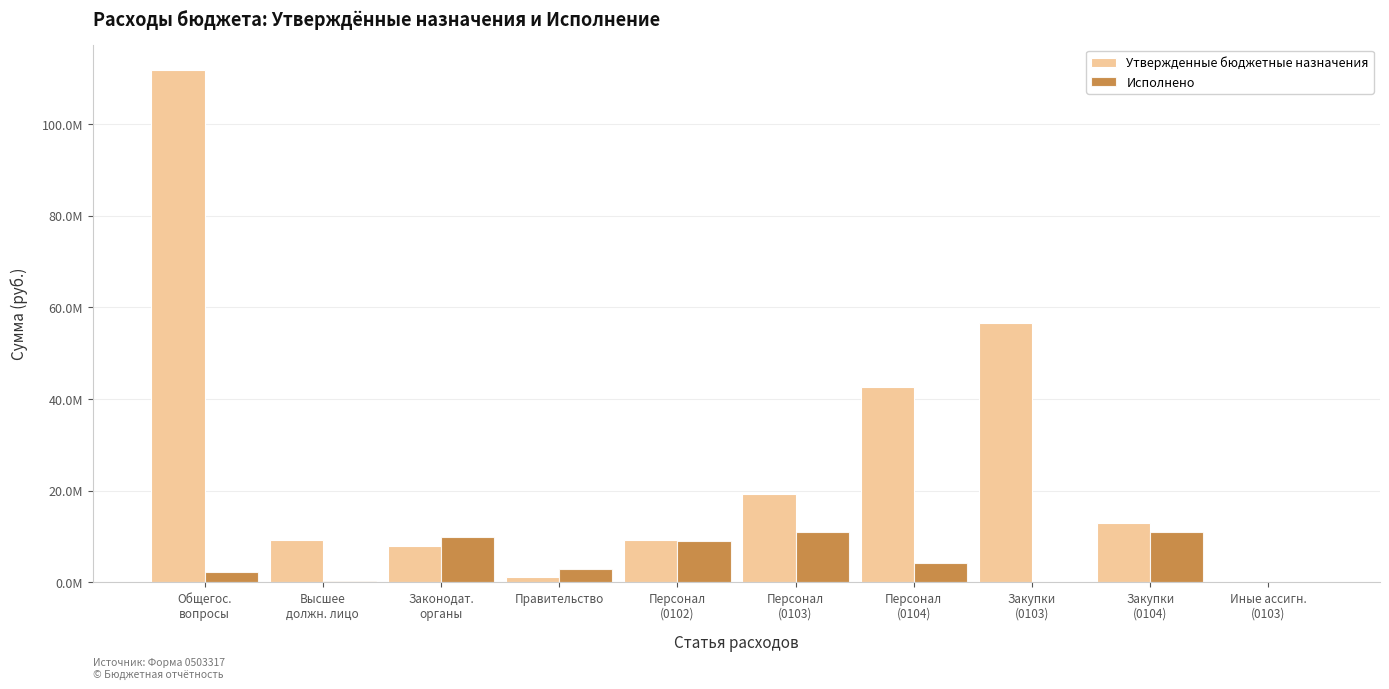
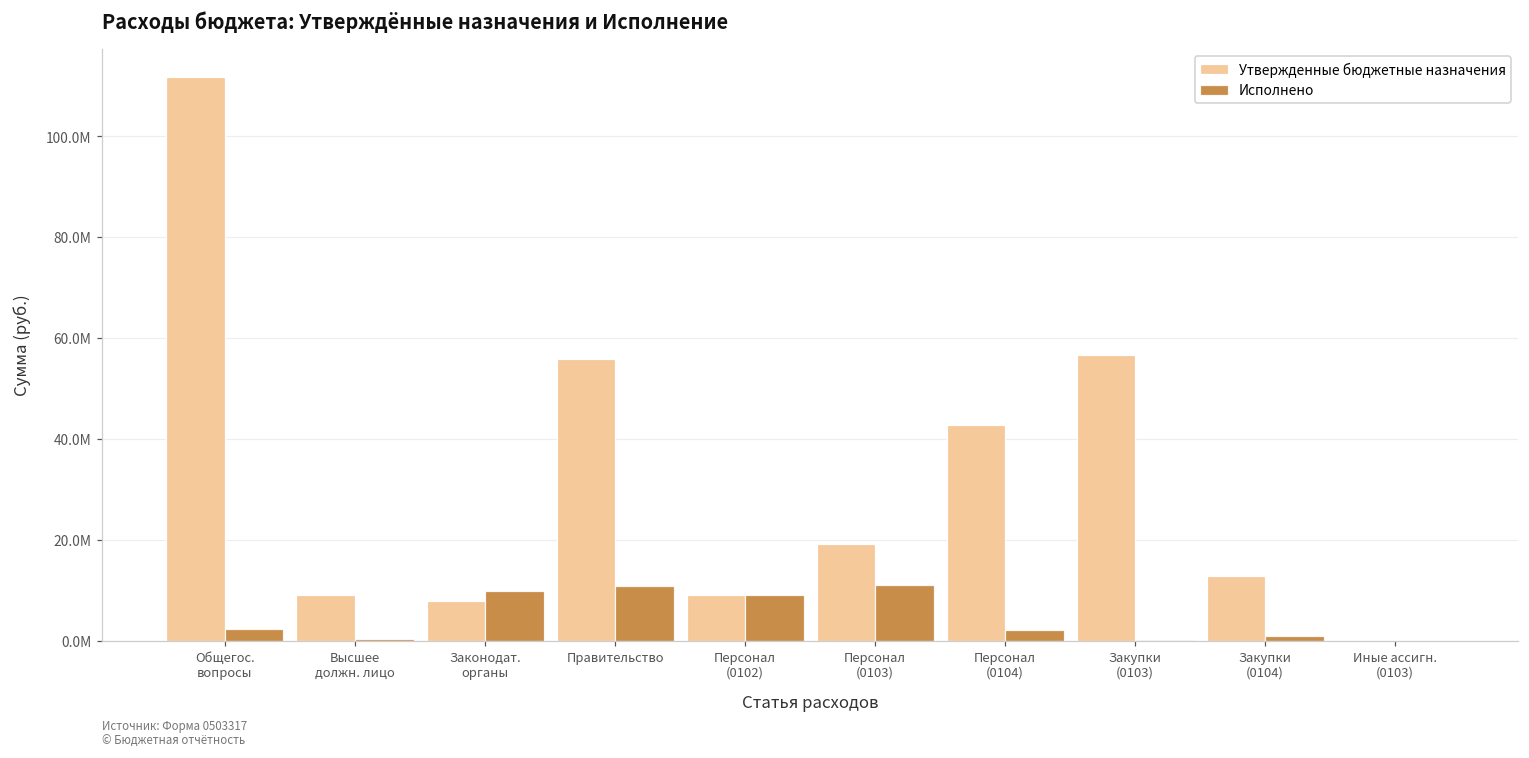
Утвержденные бюджетные назначения, Правительство: 1000000 -> 56000000
Исполнено, Правительство: 3000000 -> 11000000
Исполнено, Персонал (0104): 4000000 -> 2000000
Исполнено, Закупки (0104): 11000000 -> 1000000
